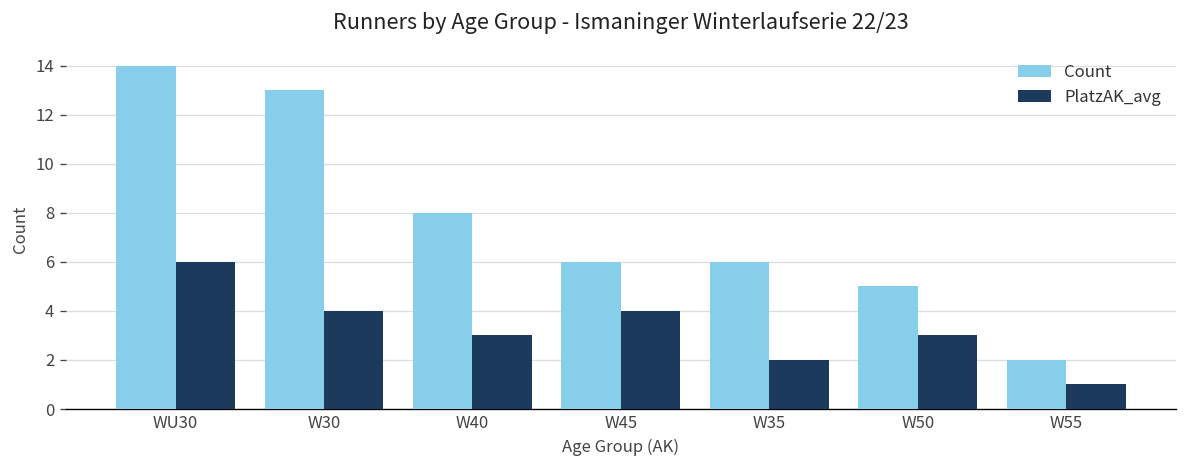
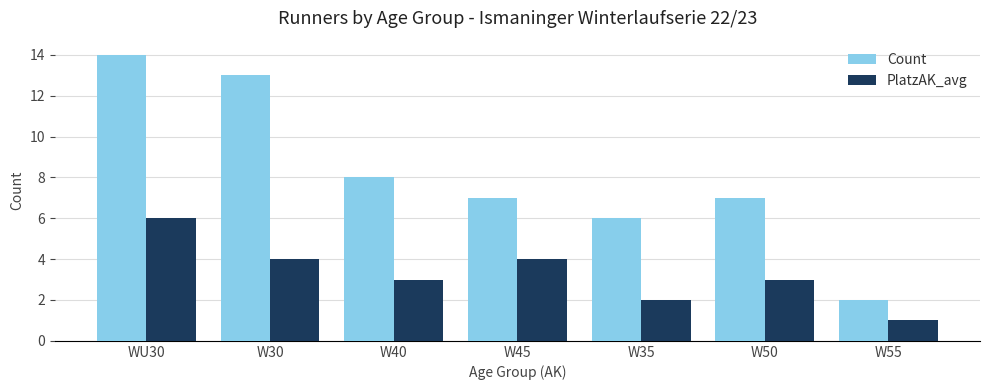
Count, W45: 6 -> 7
Count, W50: 5 -> 7
